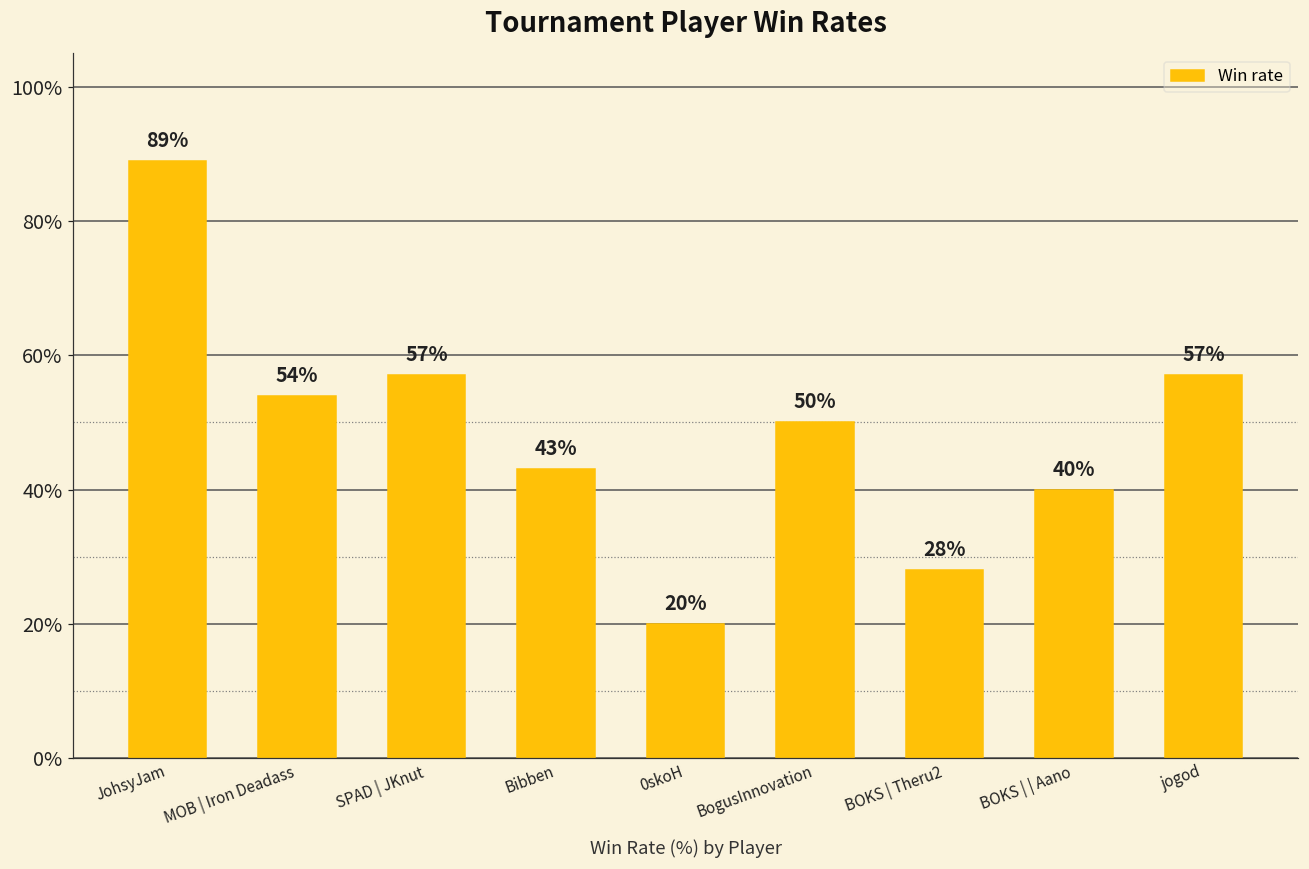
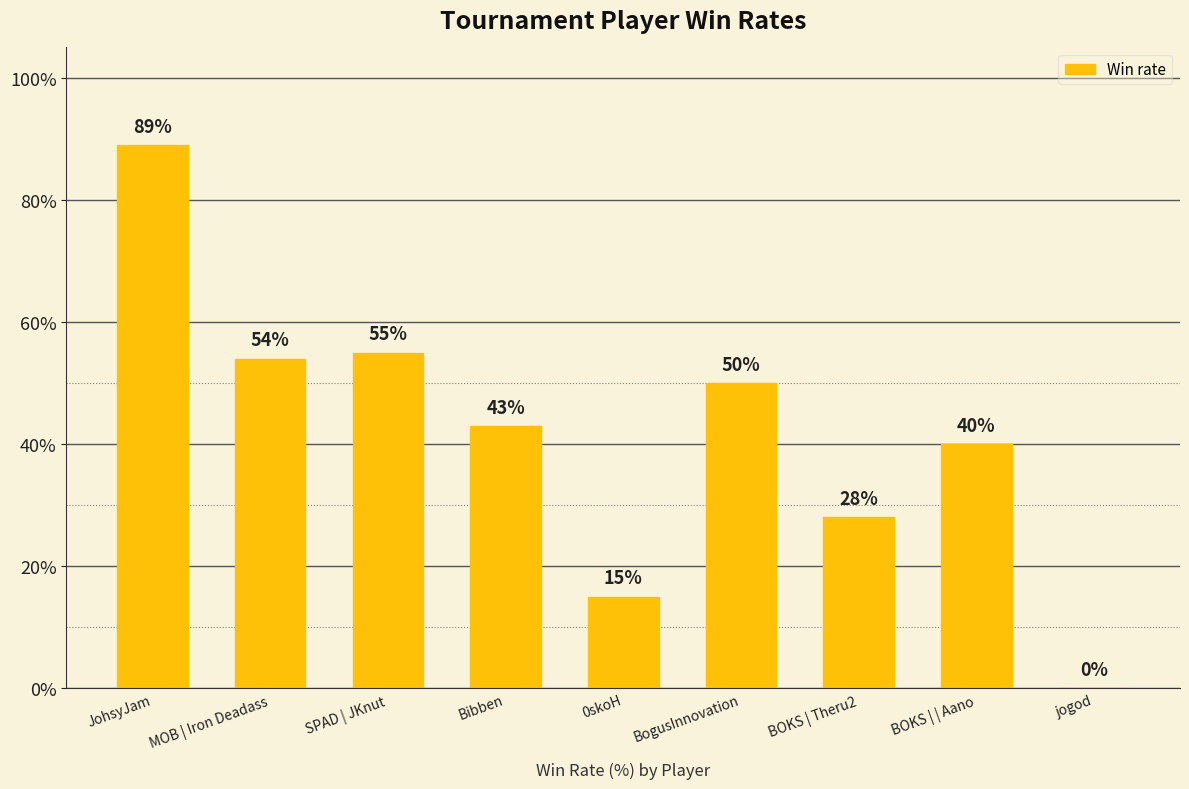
SPAD | JKnut: 57% -> 55%
0skoH: 20% -> 15%
jogod: 57% -> 0%
